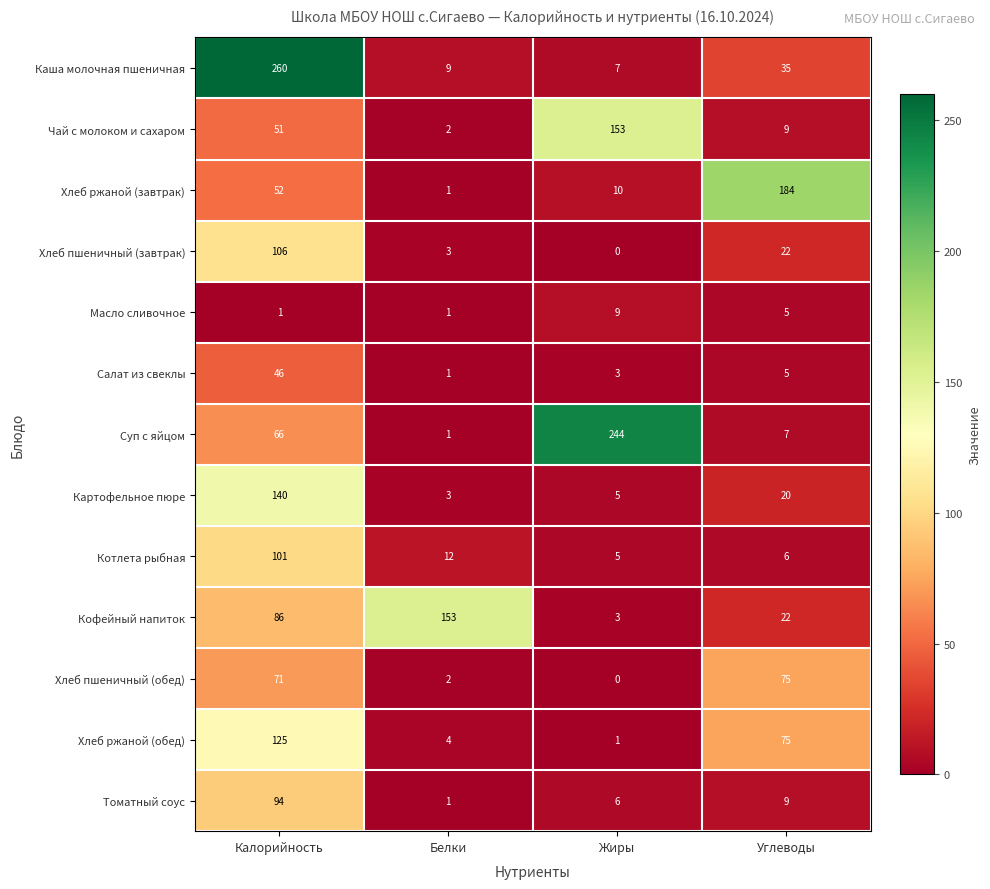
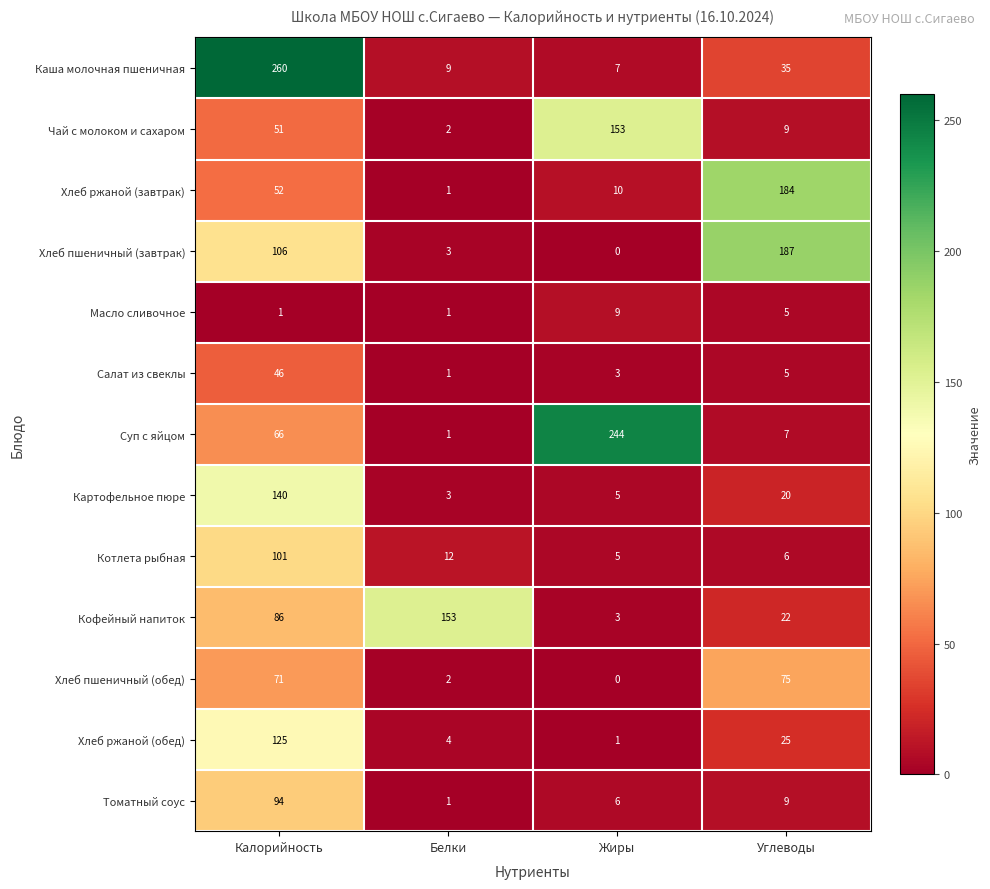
Хлеб пшеничный (завтрак), Углеводы: 22 -> 187
Хлеб ржаной (обед), Углеводы: 75 -> 25
